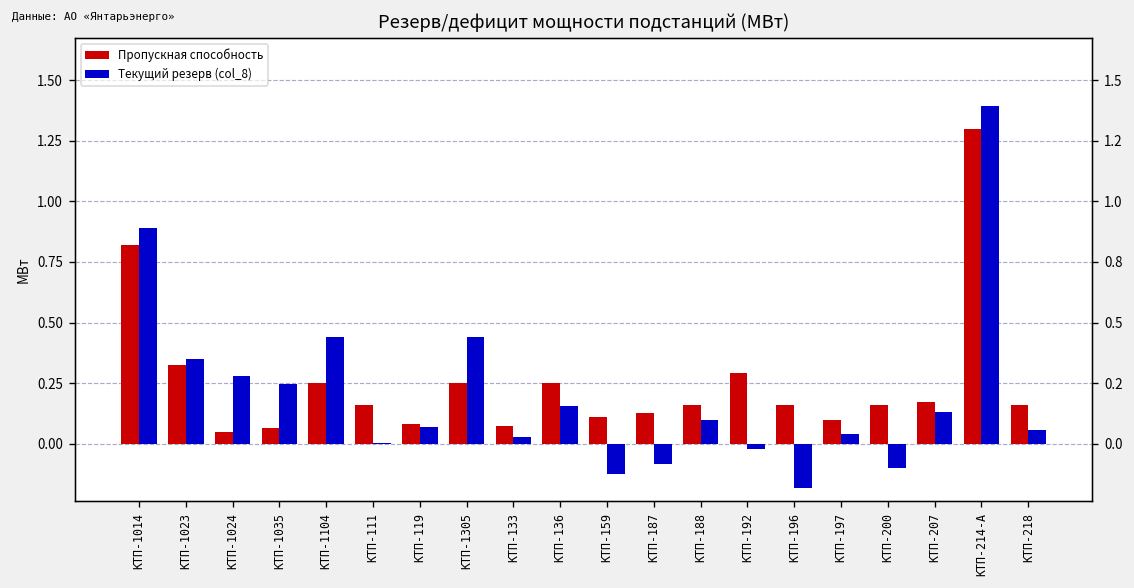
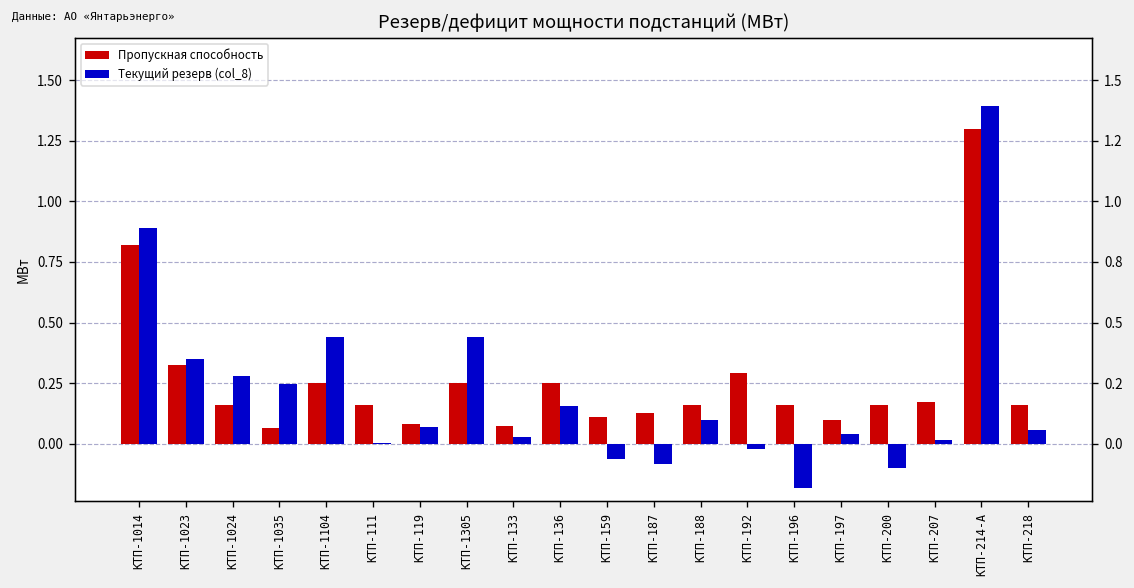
Пропускная способность, КТП-1024: 0.05 -> 0.16
Текущий резерв (col_8), КТП-159: -0.12 -> -0.06
Текущий резерв (col_8), КТП-207: 0.13 -> 0.01
